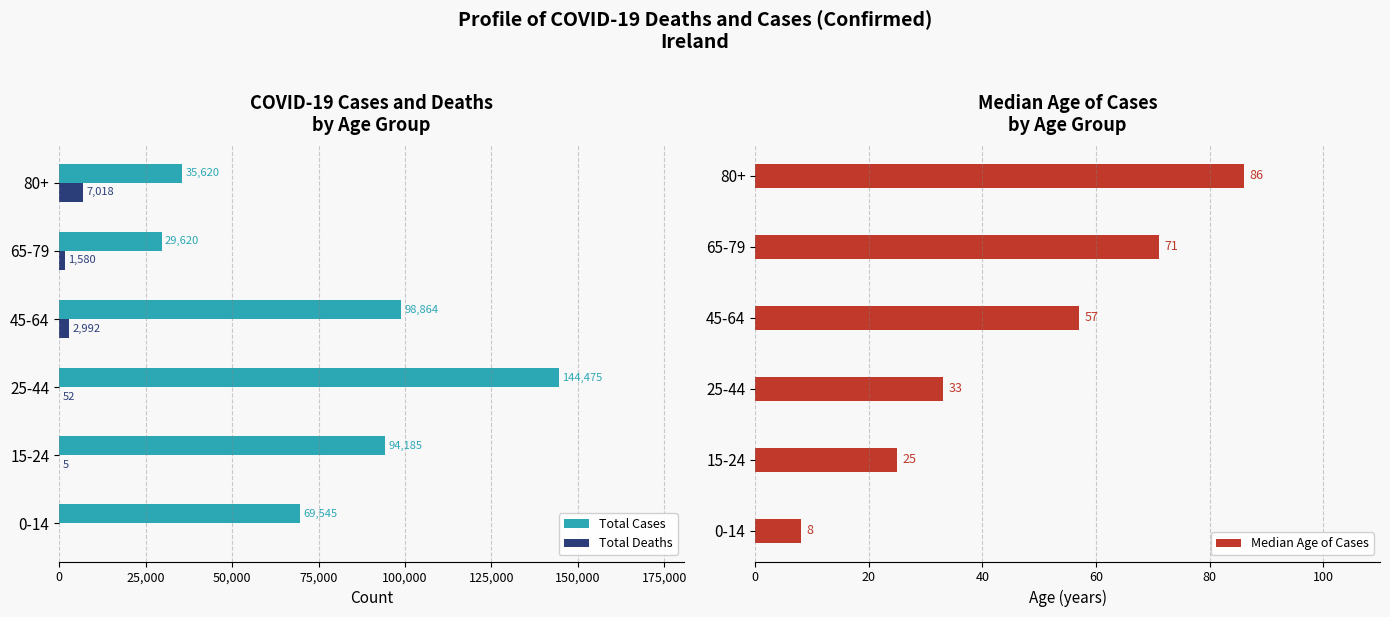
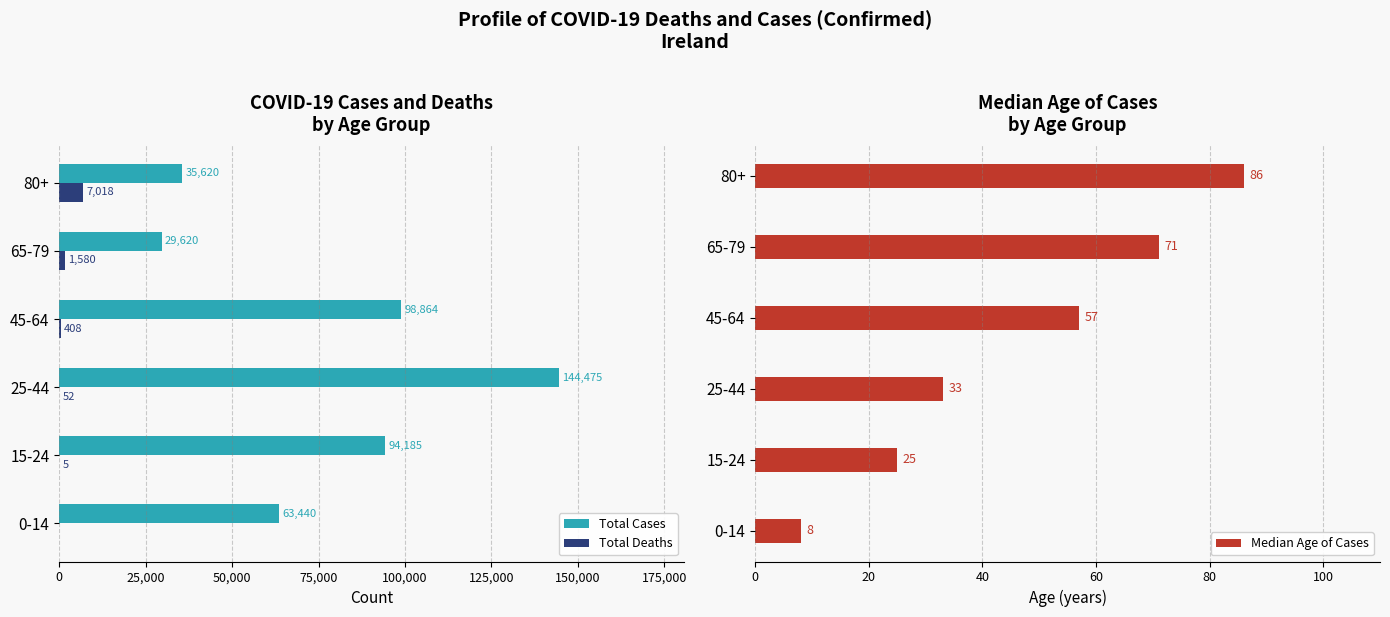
COVID-19 Cases and Deaths by Age Group, Total Deaths, 45-64: 2,992 -> 408
COVID-19 Cases and Deaths by Age Group, Total Cases, 0-14: 69,545 -> 63,440
